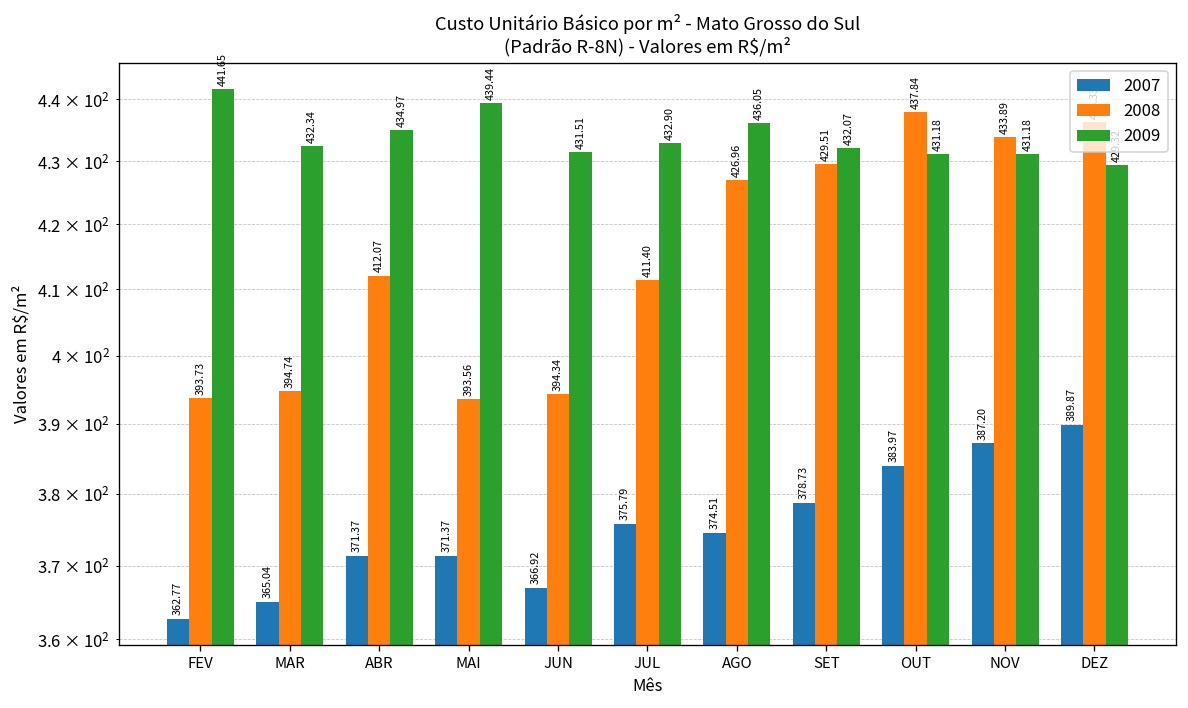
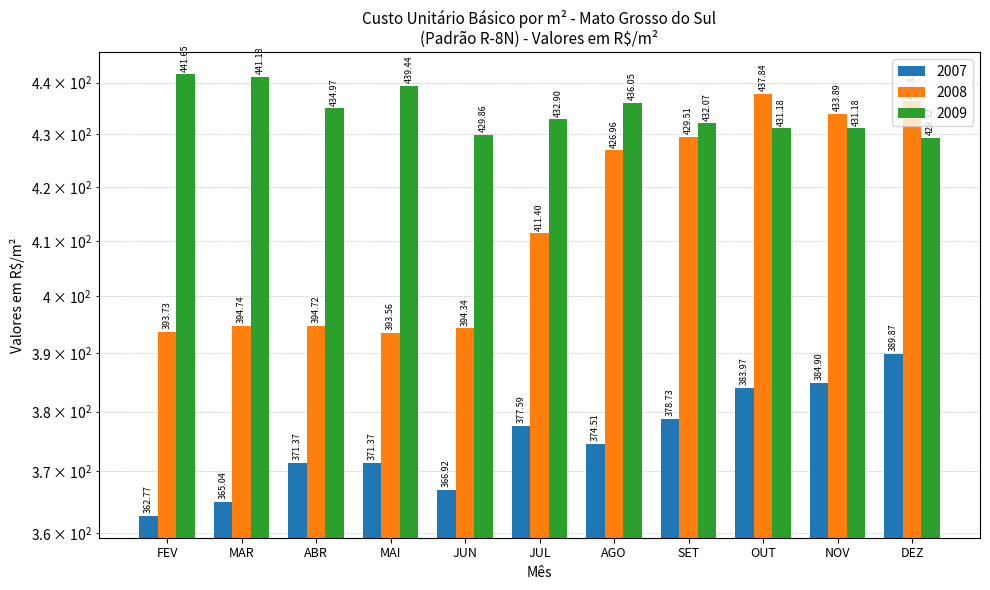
2009, MAR: 432.34 -> 441.18
2008, ABR: 412.07 -> 394.72
2009, JUN: 431.51 -> 429.86
2007, JUL: 375.79 -> 377.59
2007, NOV: 387.20 -> 384.90
